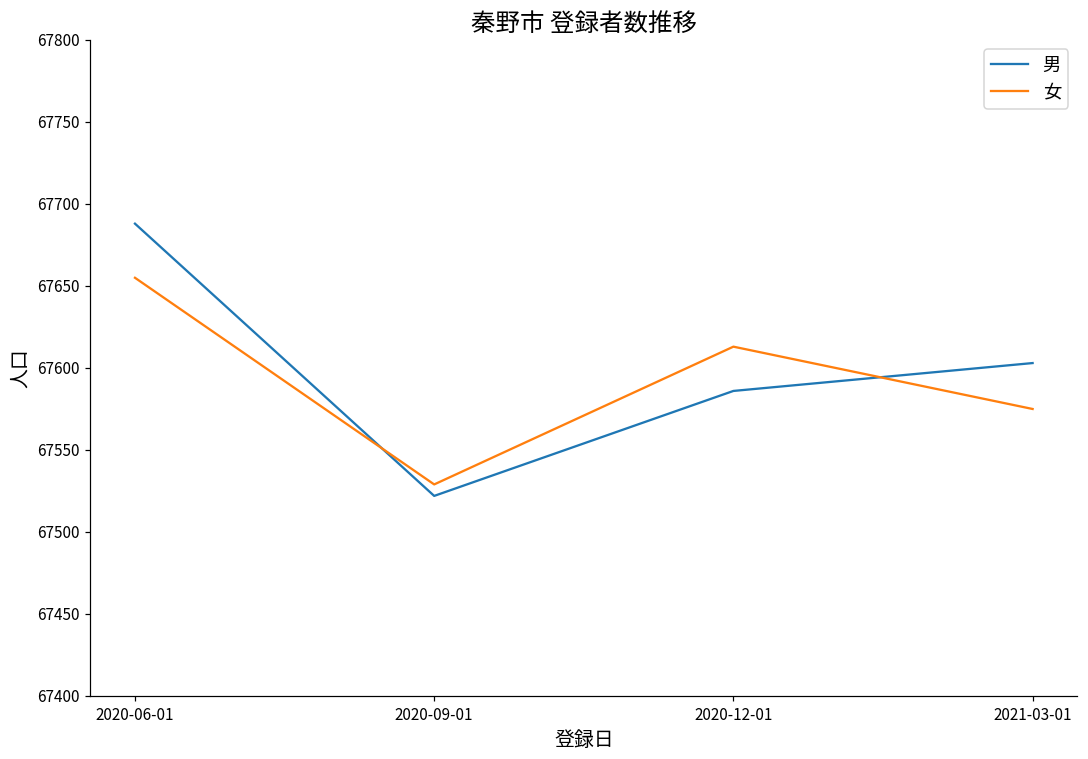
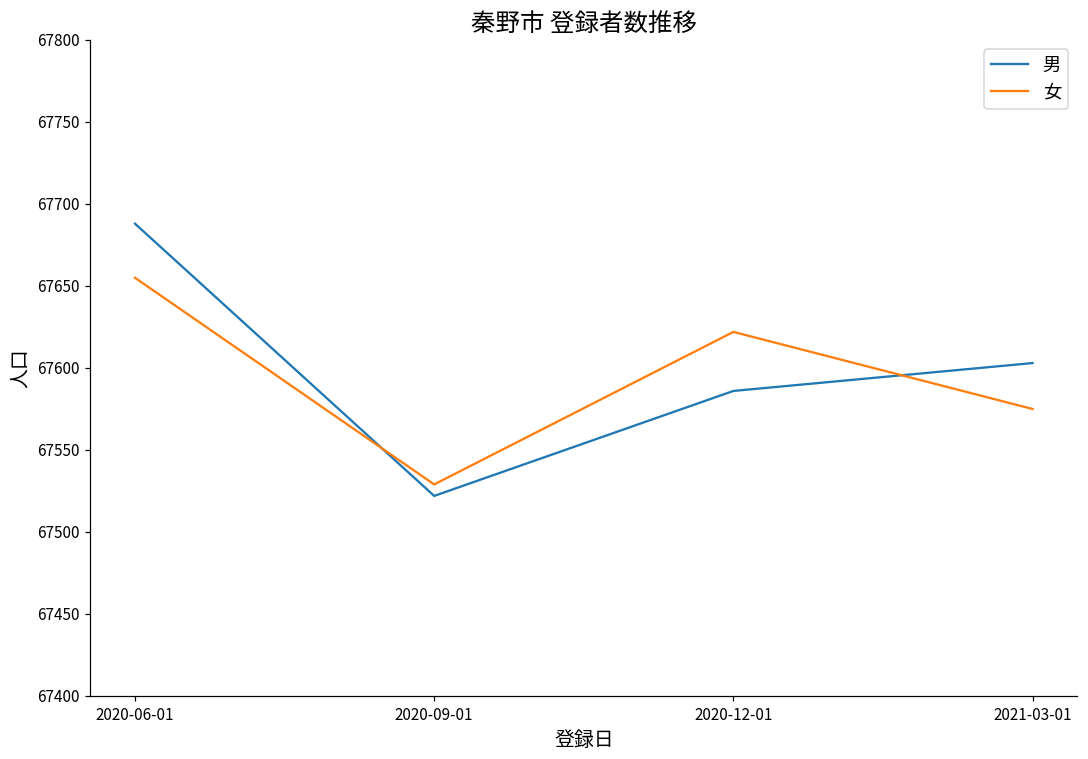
女, 2020-12-01: 67613 -> 67622
